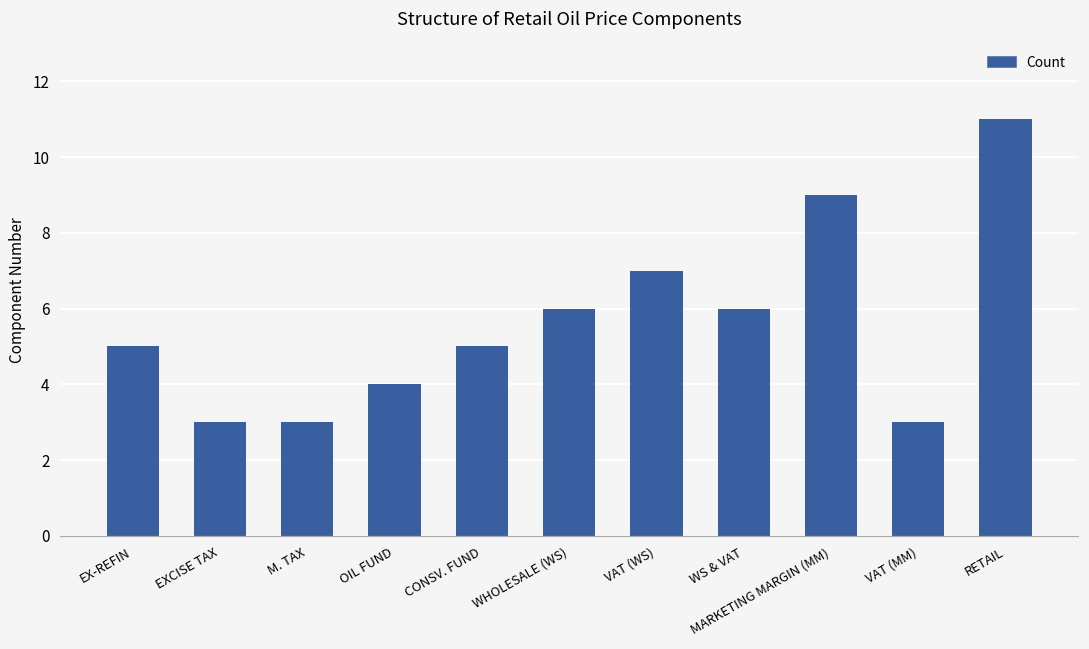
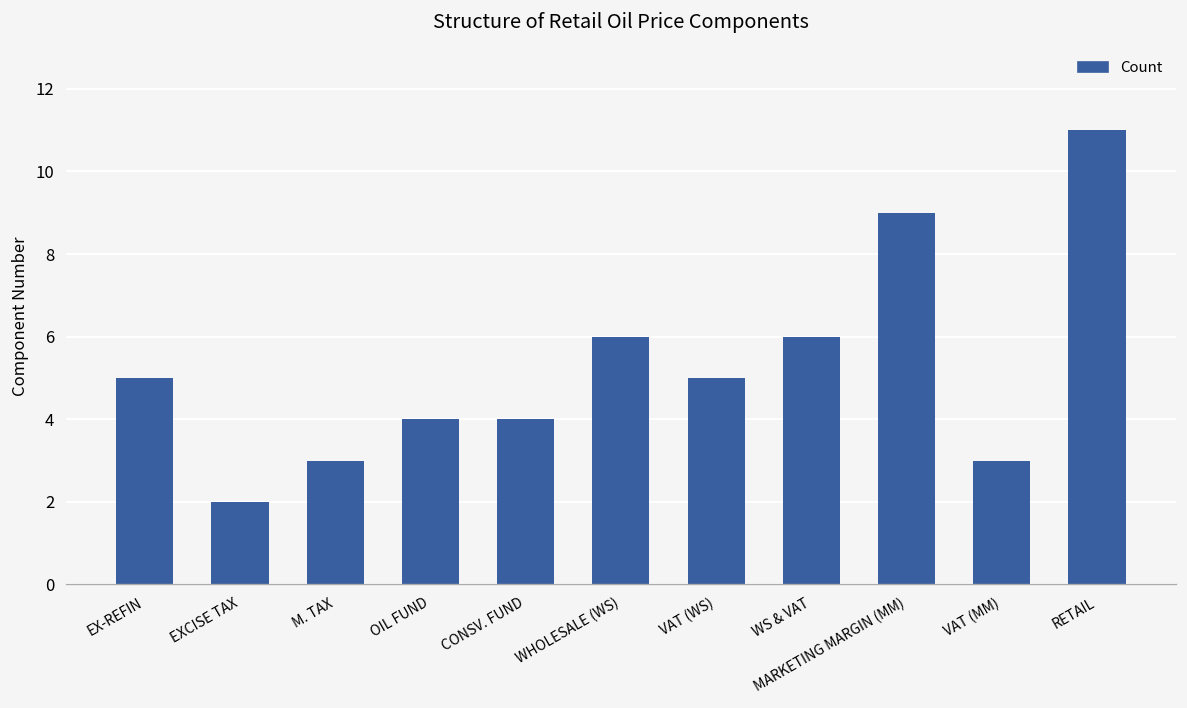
EXCISE TAX: 3 -> 2
CONSV. FUND: 5 -> 4
VAT (WS): 7 -> 5
